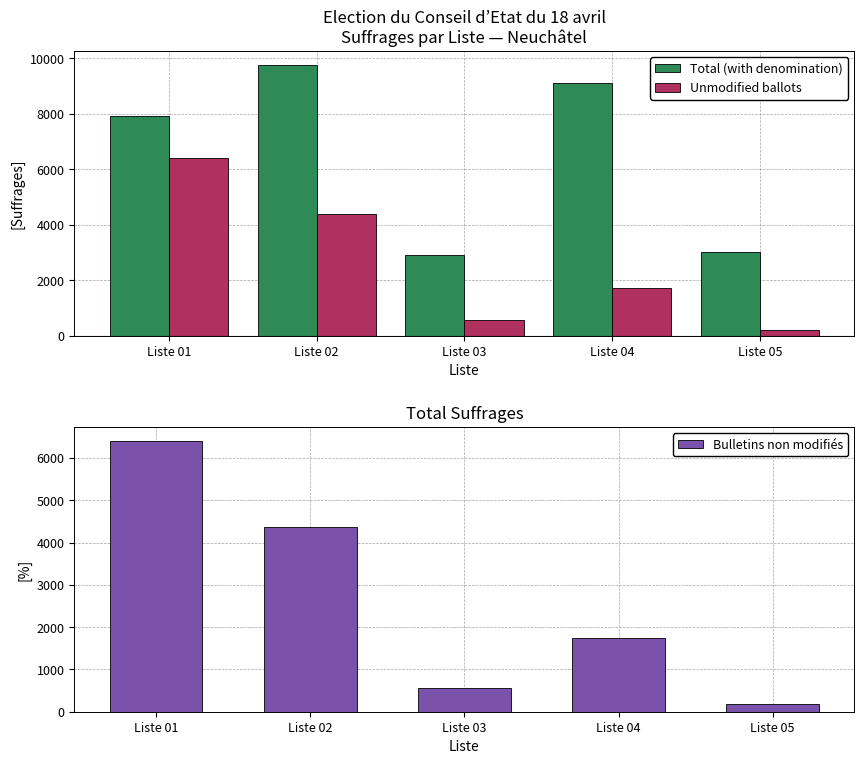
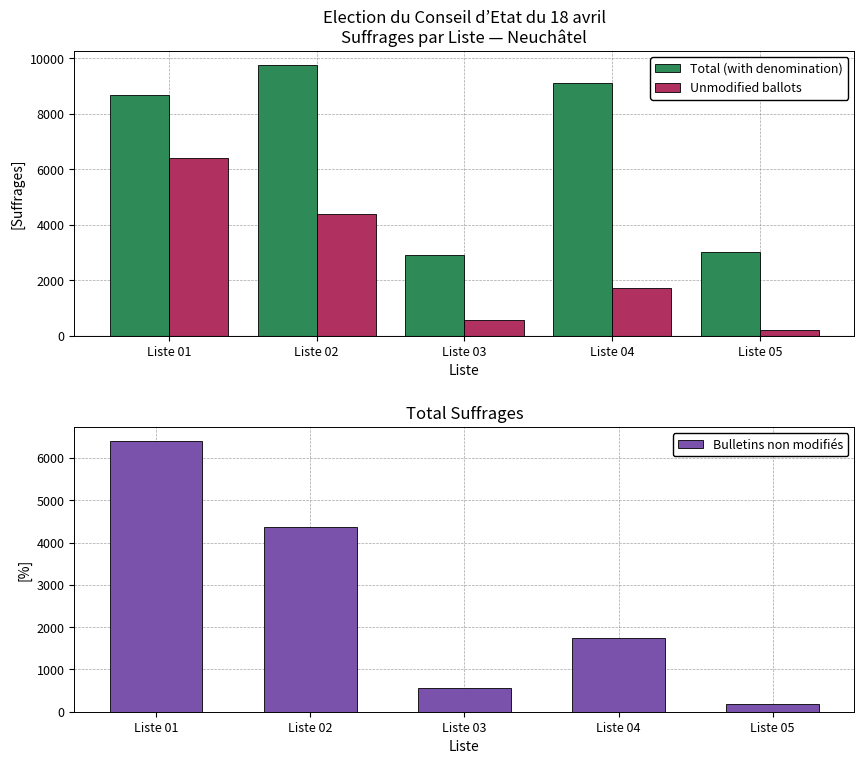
Election du Conseil d’Etat du 18 avril Suffrages par Liste — Neuchâtel, Total (with denomination), Liste 01: 7900 -> 8700
